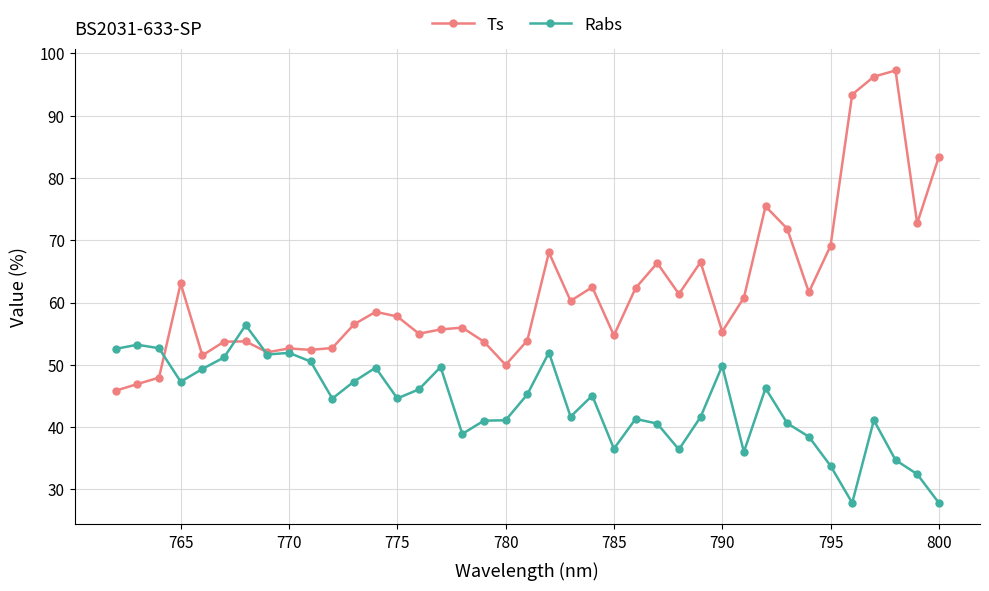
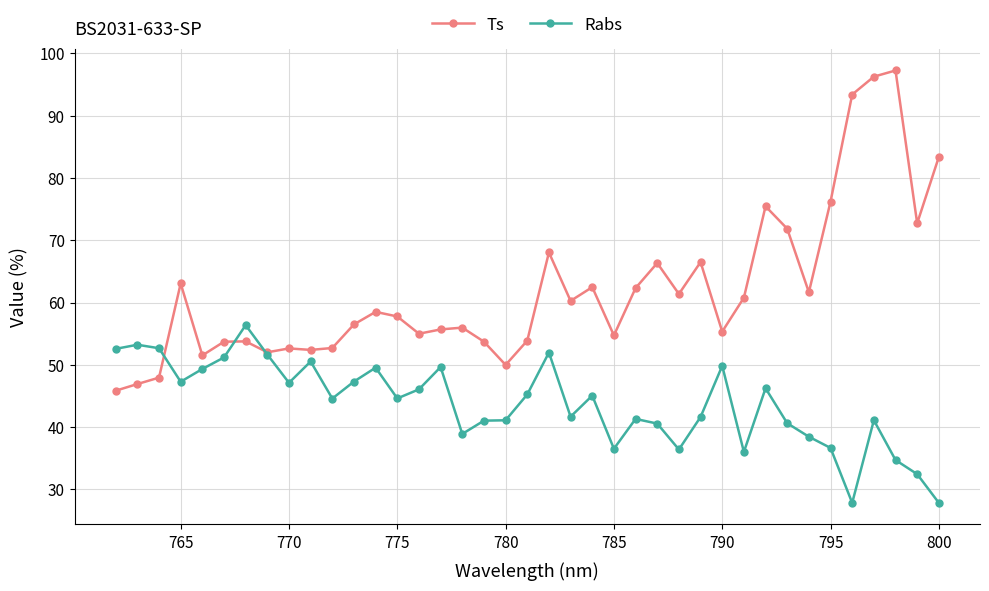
Rabs, 770: 52 -> 47
Ts, 795: 69 -> 76
Rabs, 795: 34 -> 37
